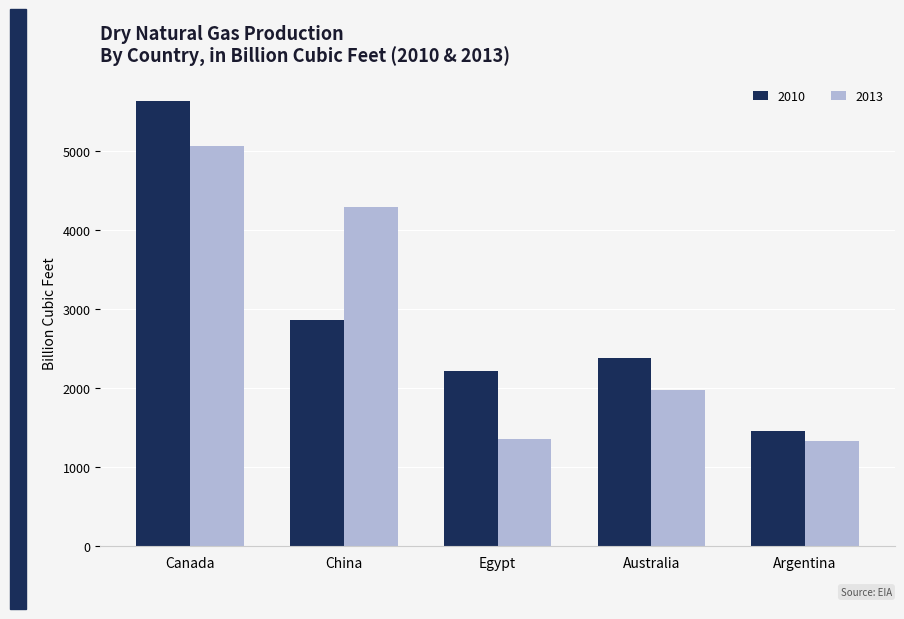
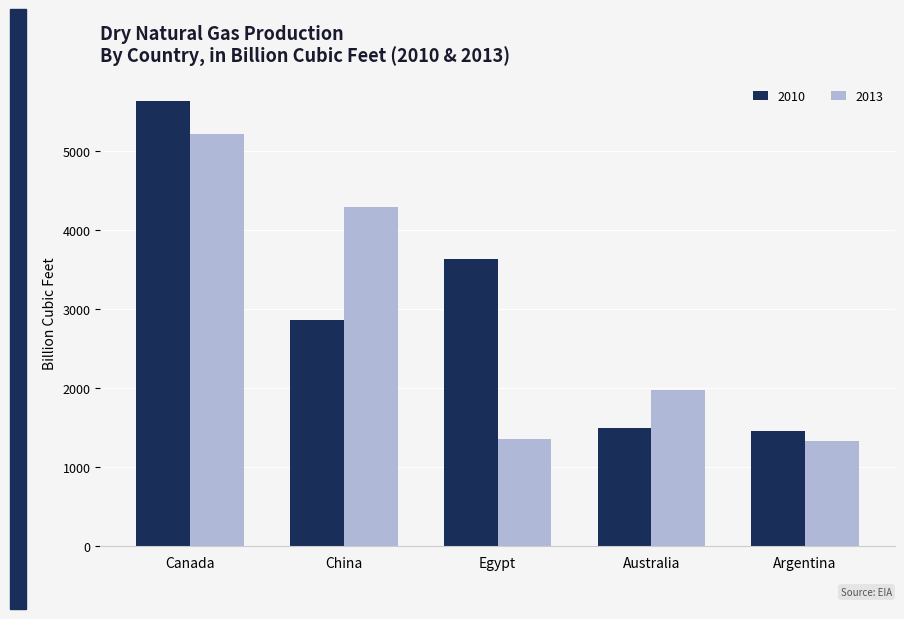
2013, Canada: 5100 -> 5200
2010, Egypt: 2200 -> 3600
2010, Australia: 2400 -> 1500
